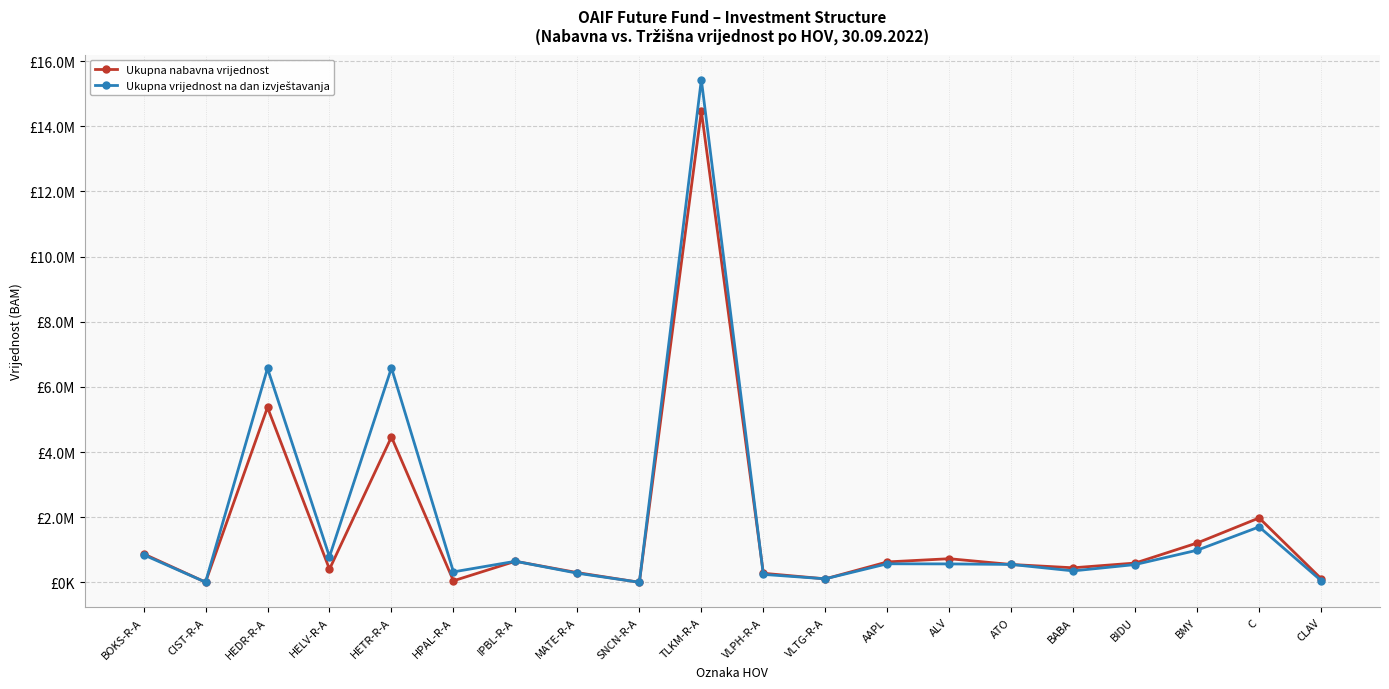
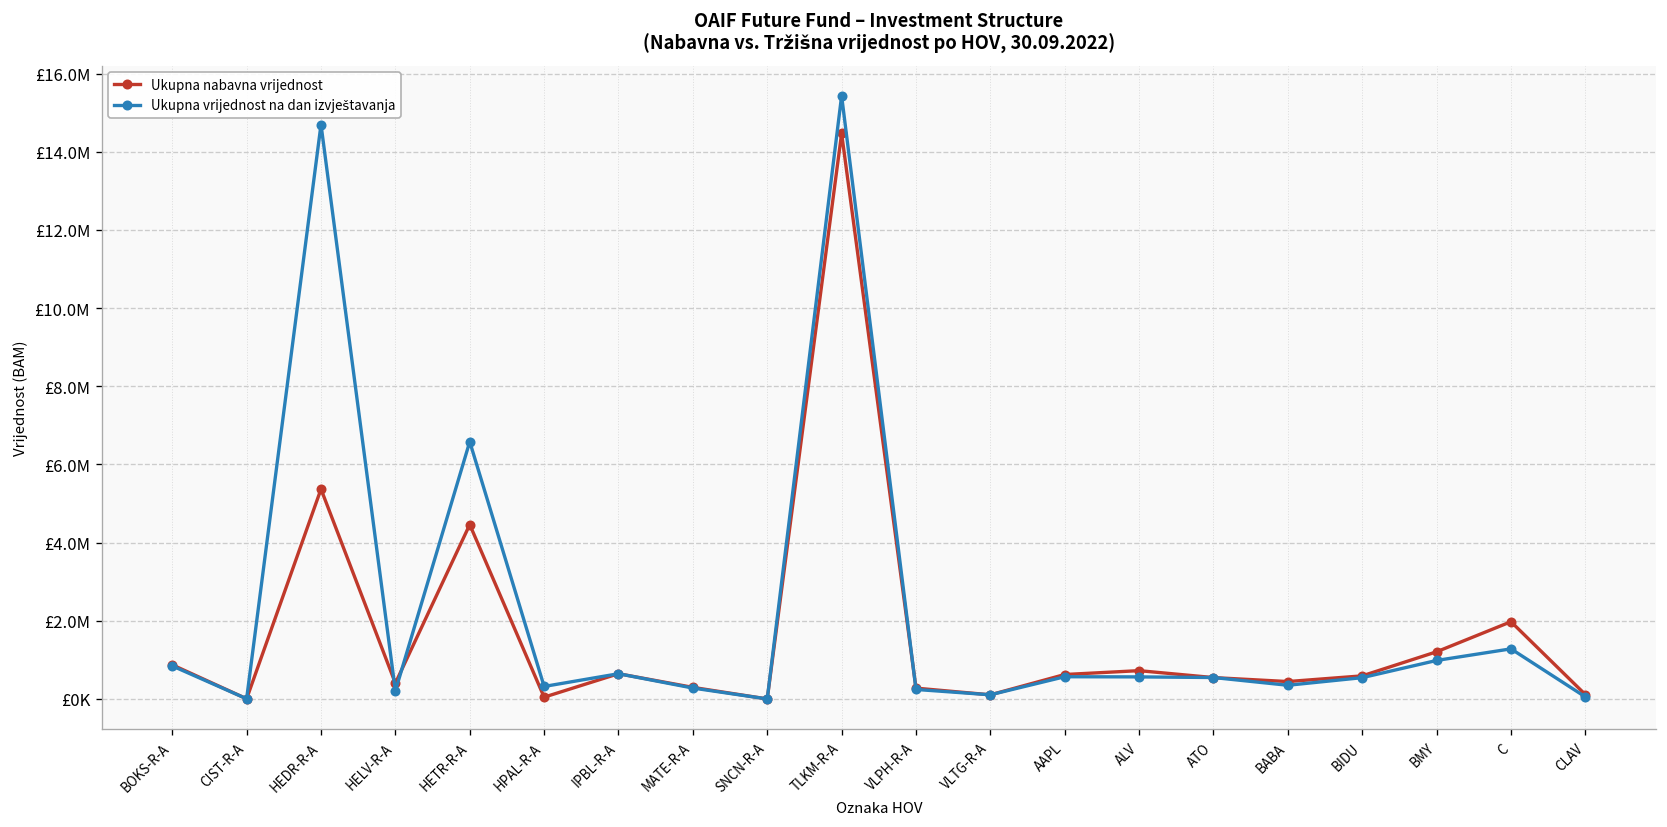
Ukupna vrijednost na dan izvještavanja, HEDR-R-A: £6600000 -> £14700000
Ukupna vrijednost na dan izvještavanja, HELV-R-A: £800000 -> £200000
Ukupna vrijednost na dan izvještavanja, C: £1700000 -> £1300000
